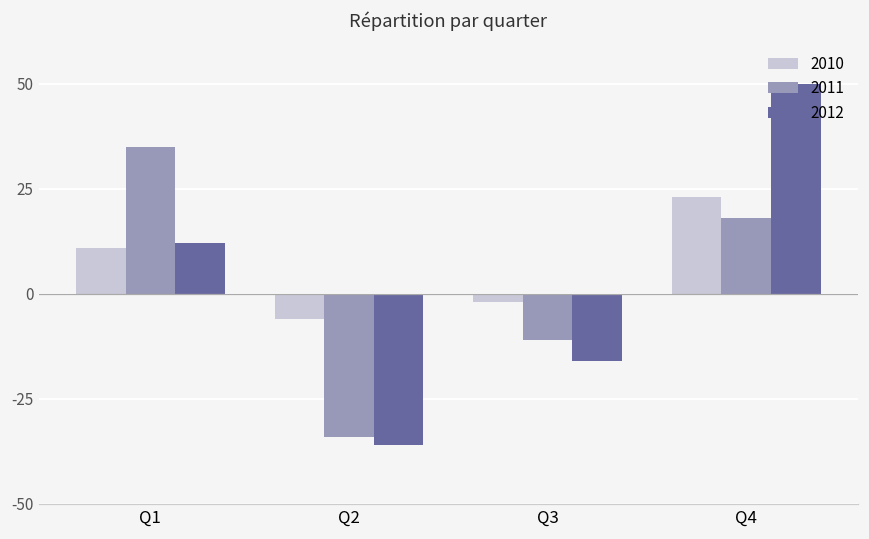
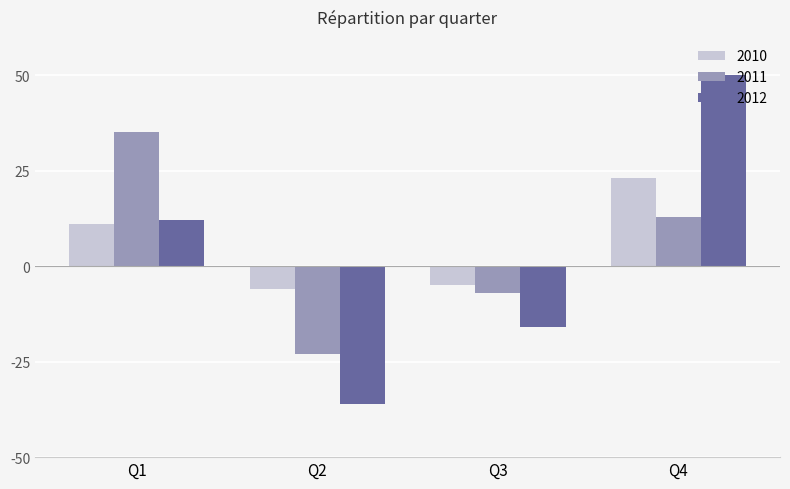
2011, Q2: -34 -> -23
2010, Q3: -2 -> -5
2011, Q3: -11 -> -7
2011, Q4: 18 -> 13
